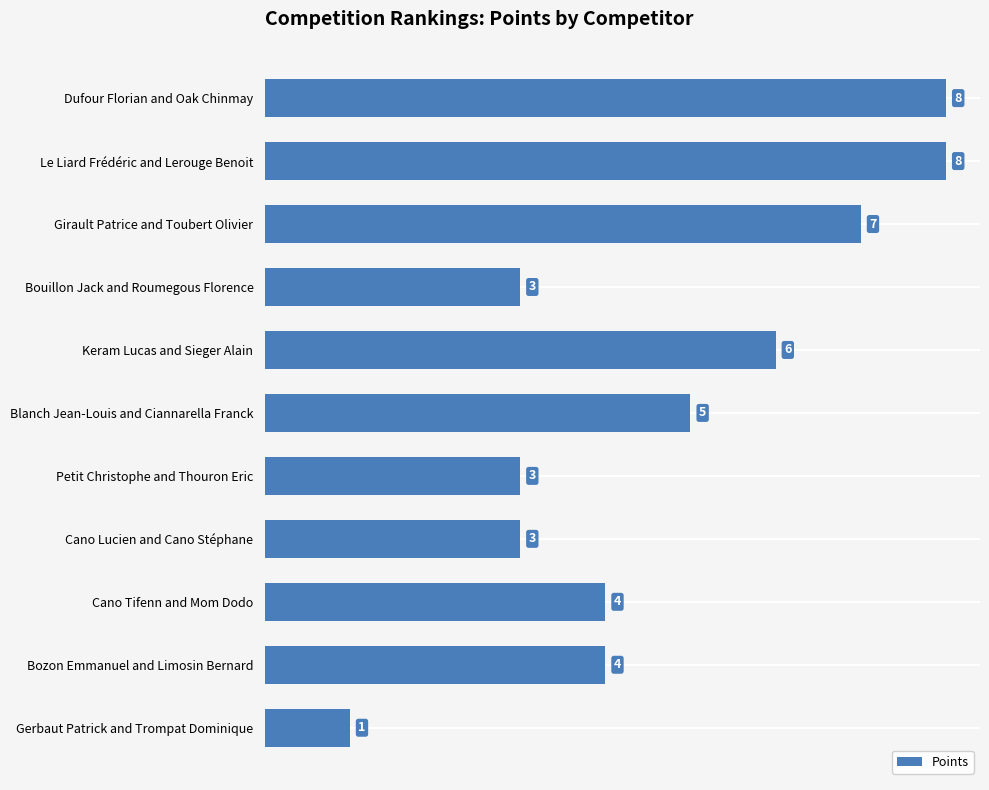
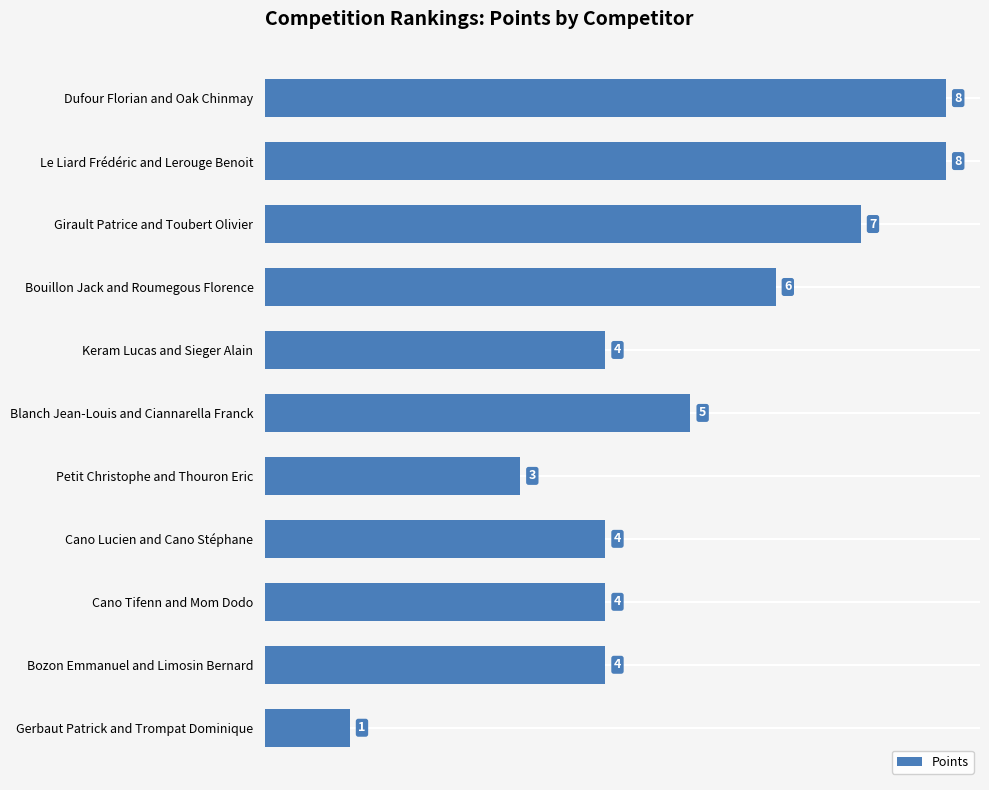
Bouillon Jack and Roumegous Florence: 3 -> 6
Keram Lucas and Sieger Alain: 6 -> 4
Cano Lucien and Cano Stéphane: 3 -> 4
